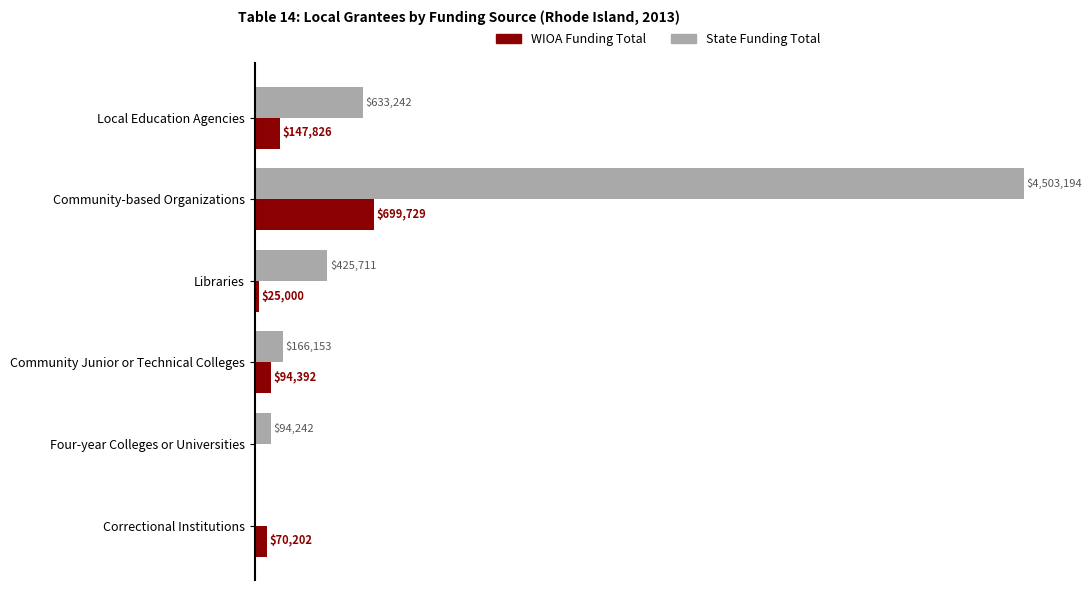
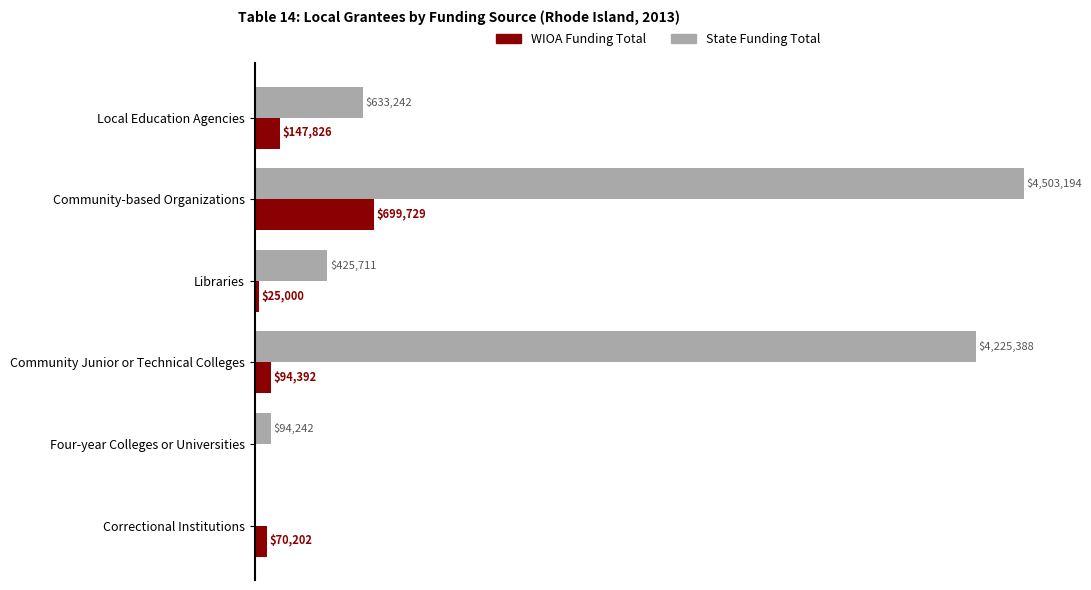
State Funding Total, Community Junior or Technical Colleges: $166,153 -> $4,225,388
